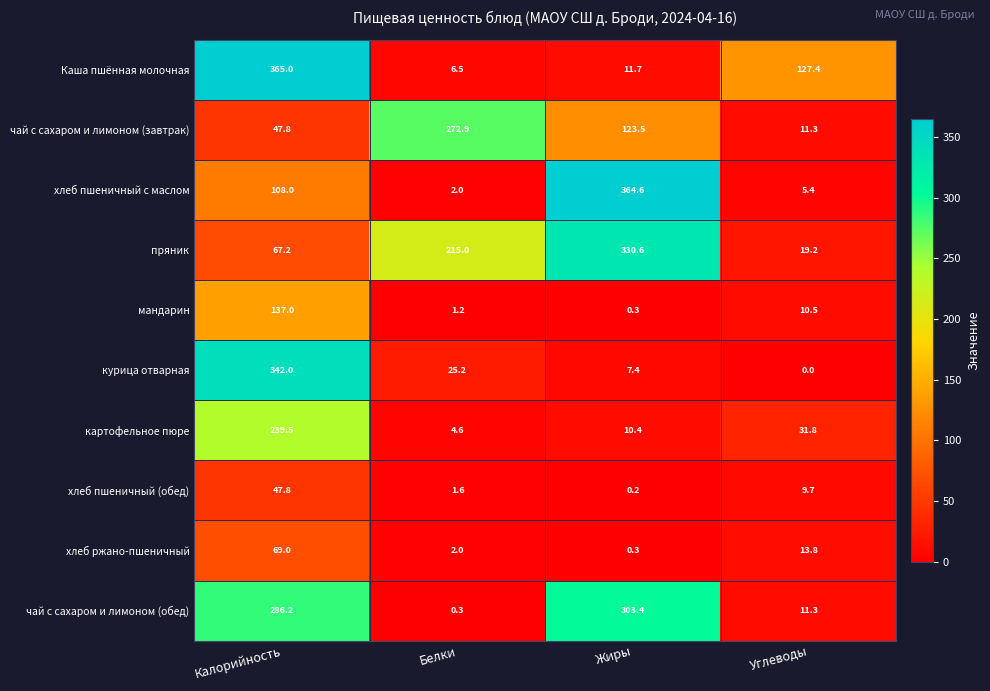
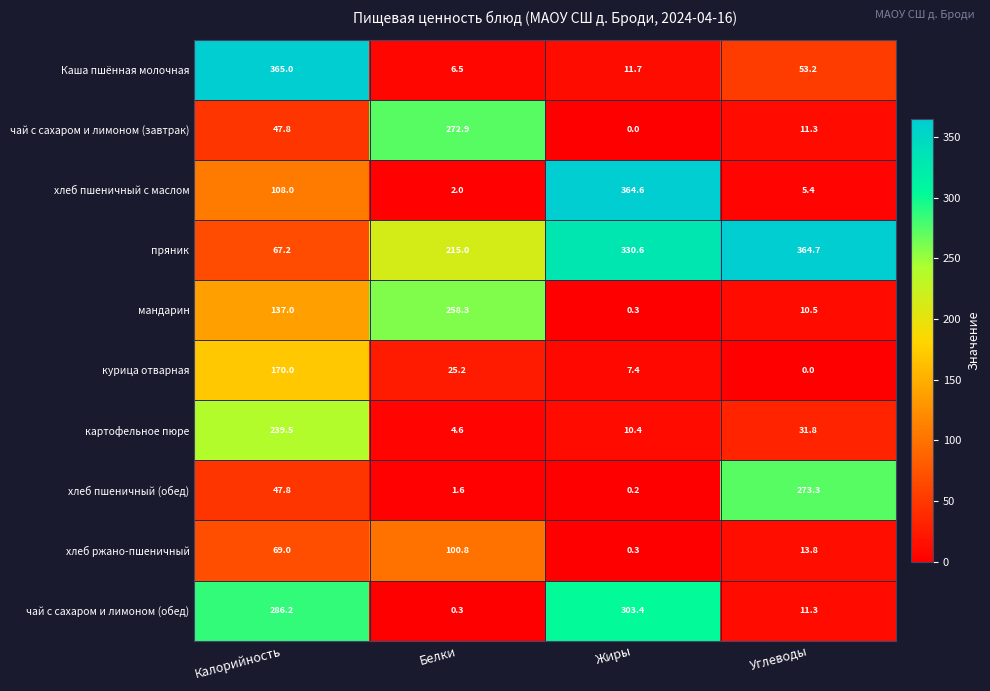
Каша пшённая молочная, Углеводы: 127.4 -> 53.2
чай с сахаром и лимоном (завтрак), Жиры: 123.5 -> 0.0
пряник, Углеводы: 19.2 -> 364.7
мандарин, Белки: 1.2 -> 258.3
курица отварная, Калорийность: 342.0 -> 170.0
хлеб пшеничный (обед), Углеводы: 9.7 -> 273.3
хлеб ржано-пшеничный, Белки: 2.0 -> 100.8
